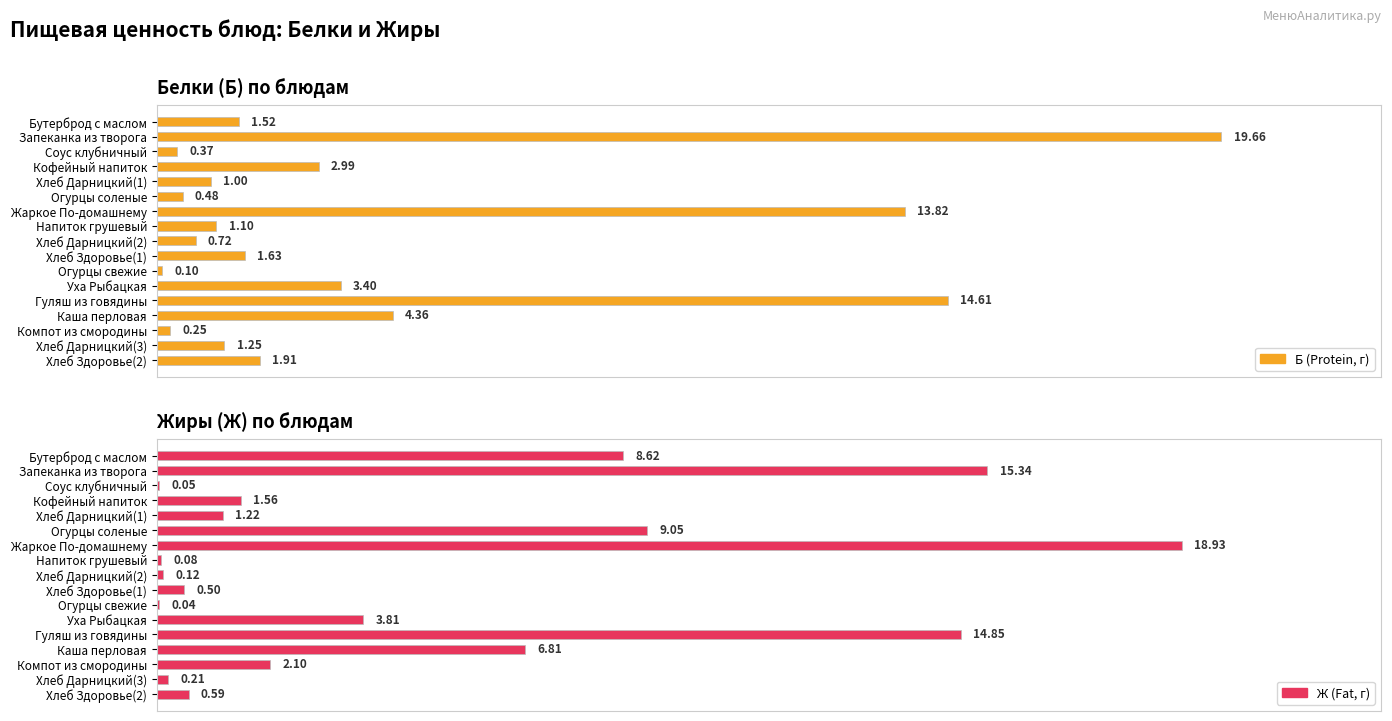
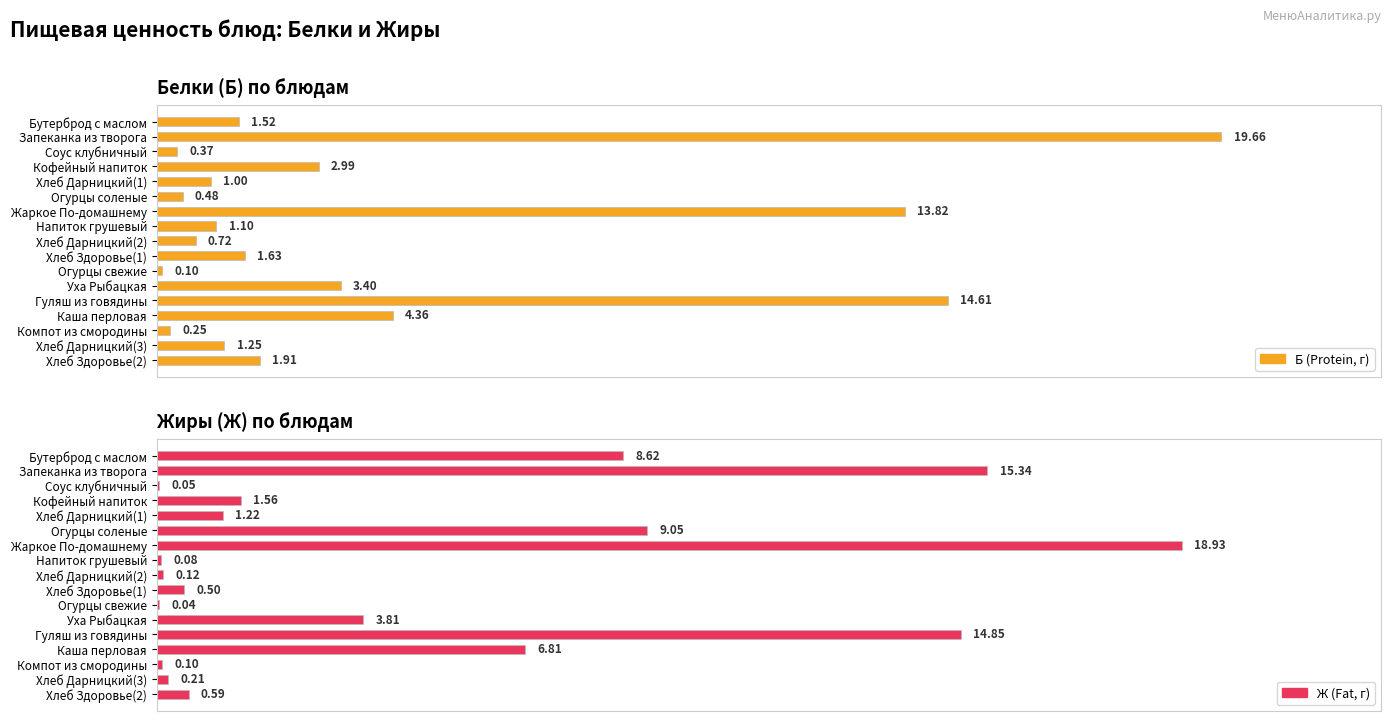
Жиры (Ж) по блюдам, Компот из смородины: 2.10 -> 0.10
